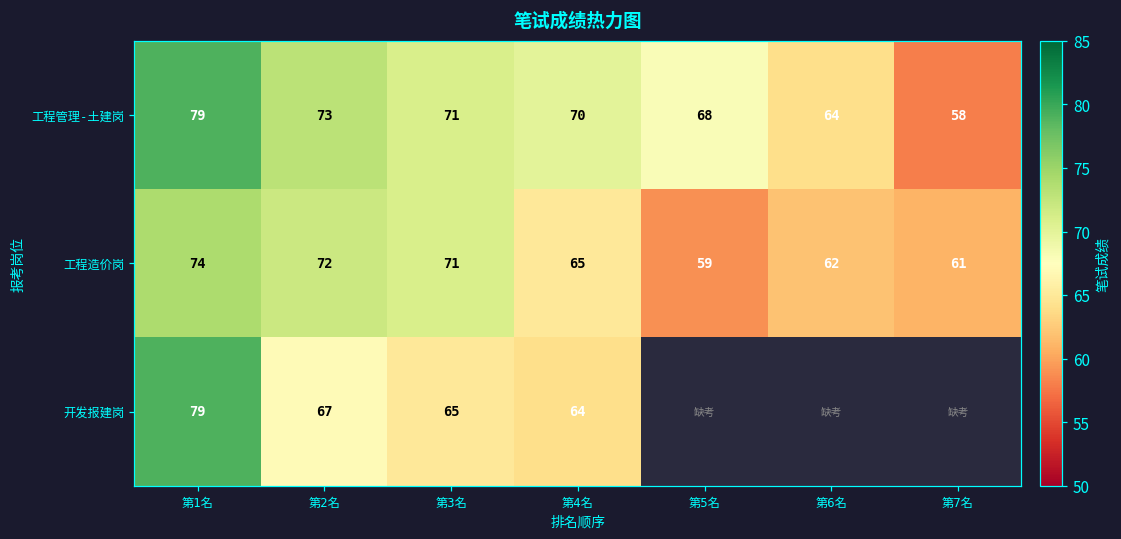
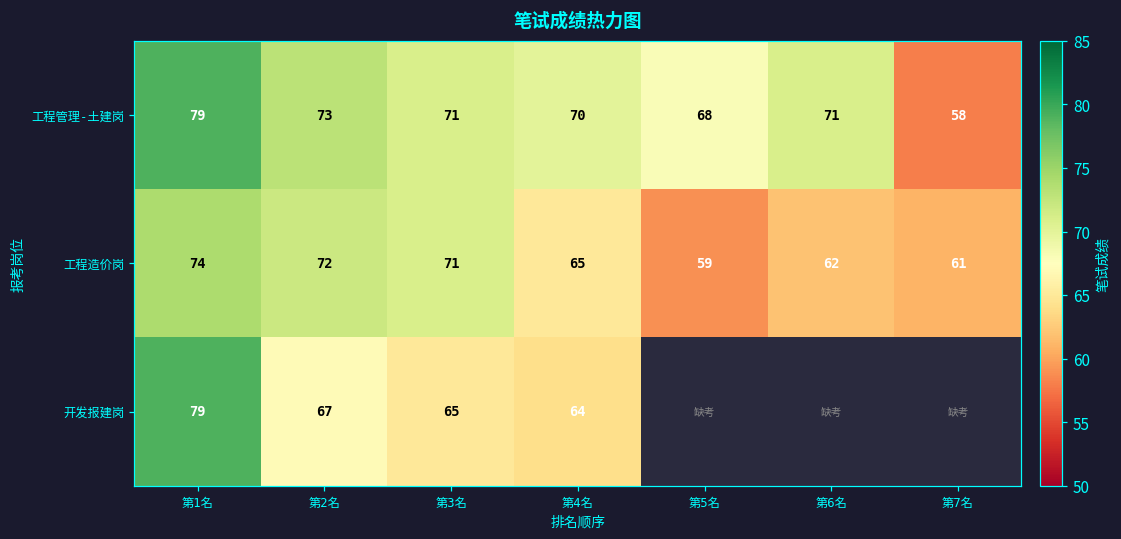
工程管理-土建岗, 第6名: 64 -> 71
